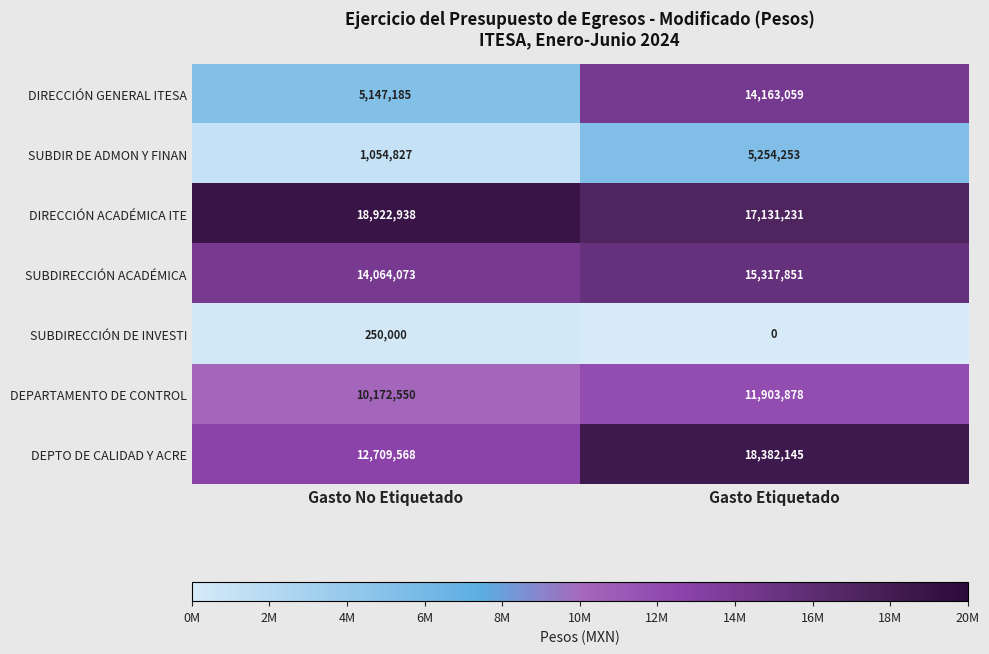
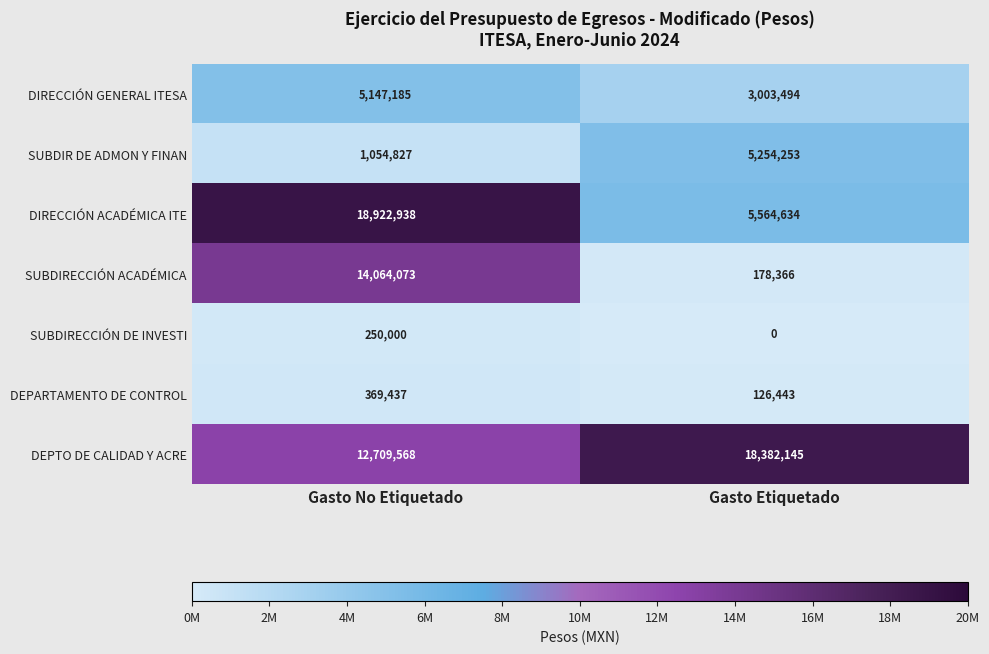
DIRECCIÓN GENERAL ITESA, Gasto Etiquetado: 14,163,059 -> 3,003,494
DIRECCIÓN ACADÉMICA ITE, Gasto Etiquetado: 17,131,231 -> 5,564,634
SUBDIRECCIÓN ACADÉMICA, Gasto Etiquetado: 15,317,851 -> 178,366
DEPARTAMENTO DE CONTROL, Gasto No Etiquetado: 10,172,550 -> 369,437
DEPARTAMENTO DE CONTROL, Gasto Etiquetado: 11,903,878 -> 126,443
